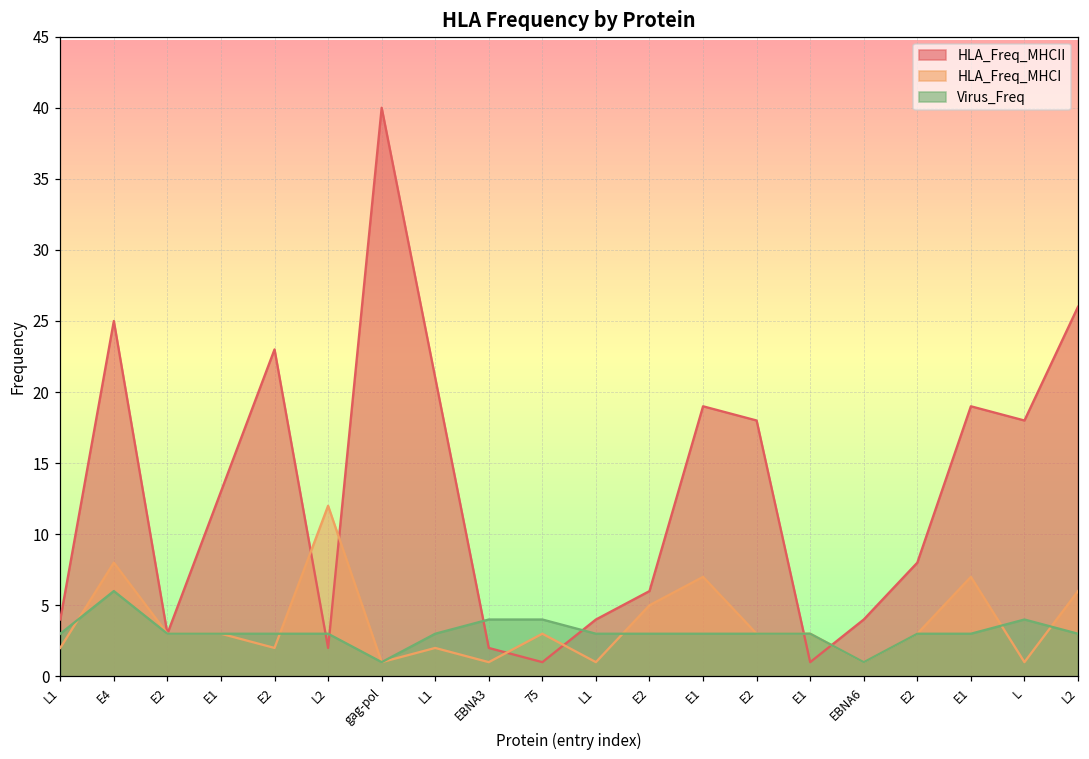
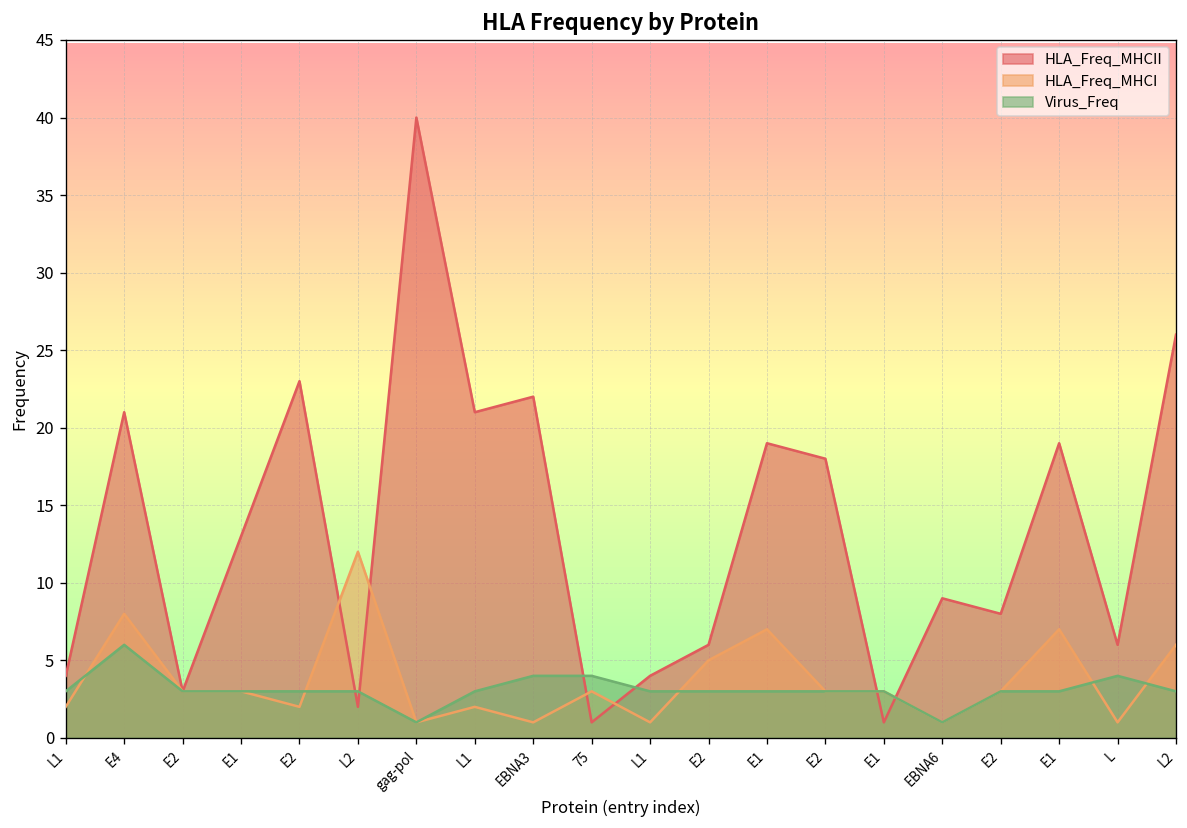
HLA_Freq_MHCII, E4: 25 -> 21
HLA_Freq_MHCII, EBNA3: 2 -> 22
HLA_Freq_MHCII, EBNA6: 4 -> 9
HLA_Freq_MHCII, L: 18 -> 6
